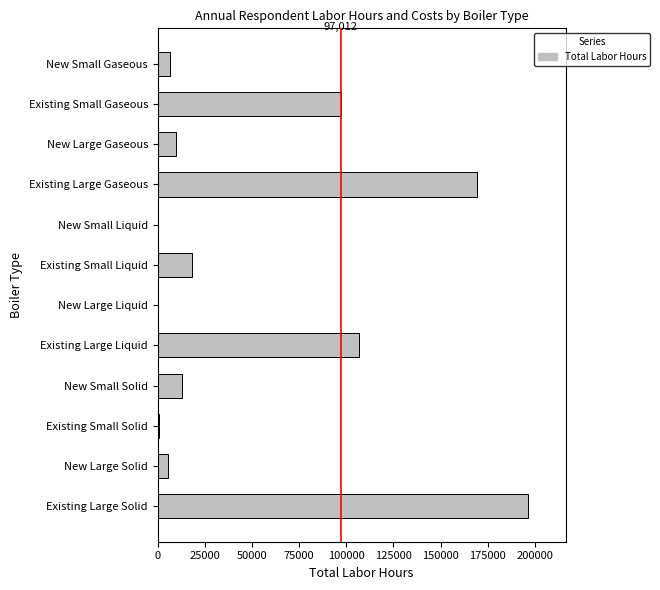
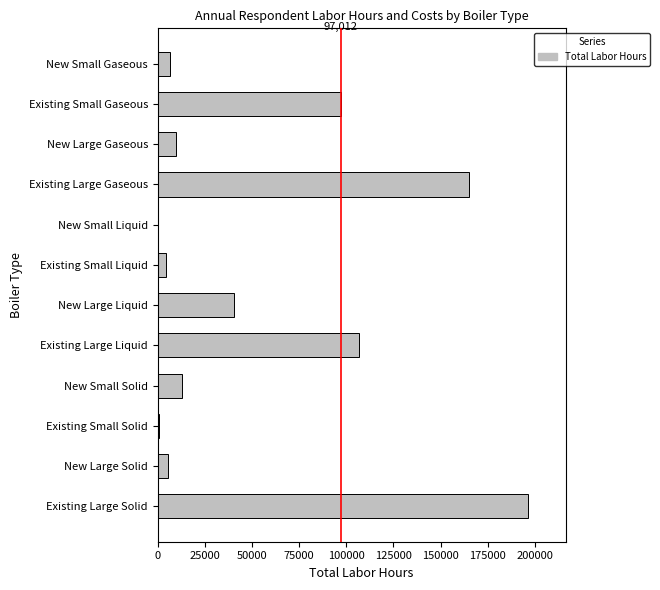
Existing Large Gaseous: 169000 -> 165000
Existing Small Liquid: 18000 -> 4000
New Large Liquid: 0 -> 40000
